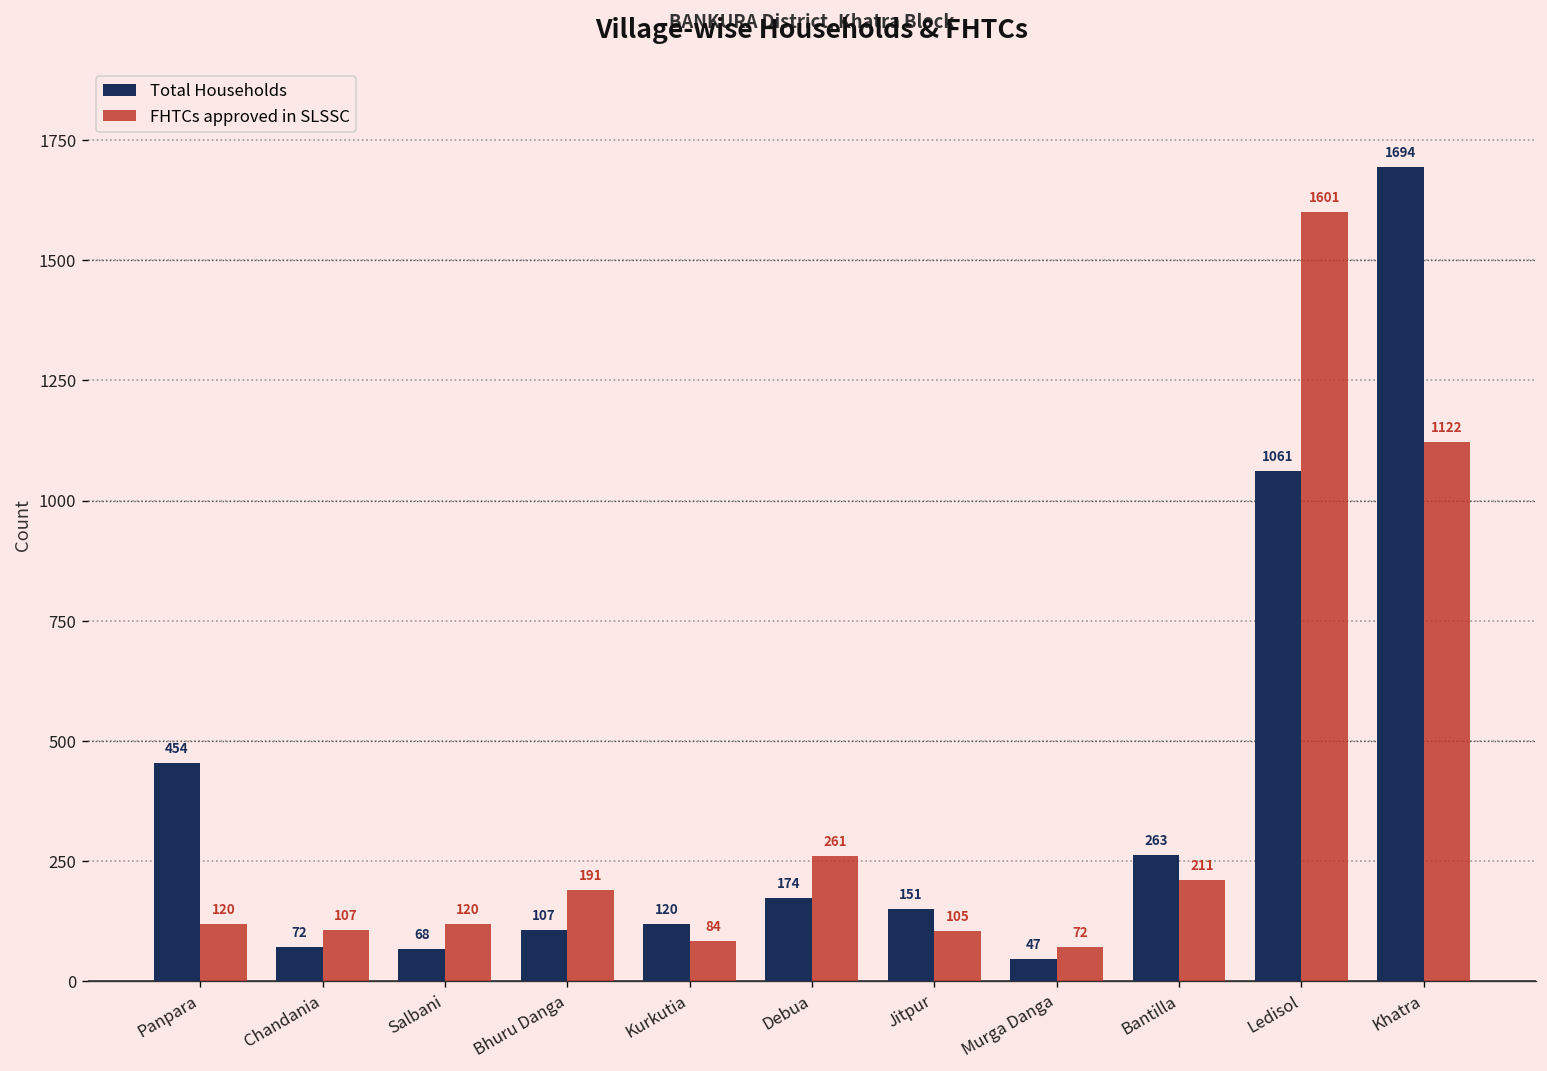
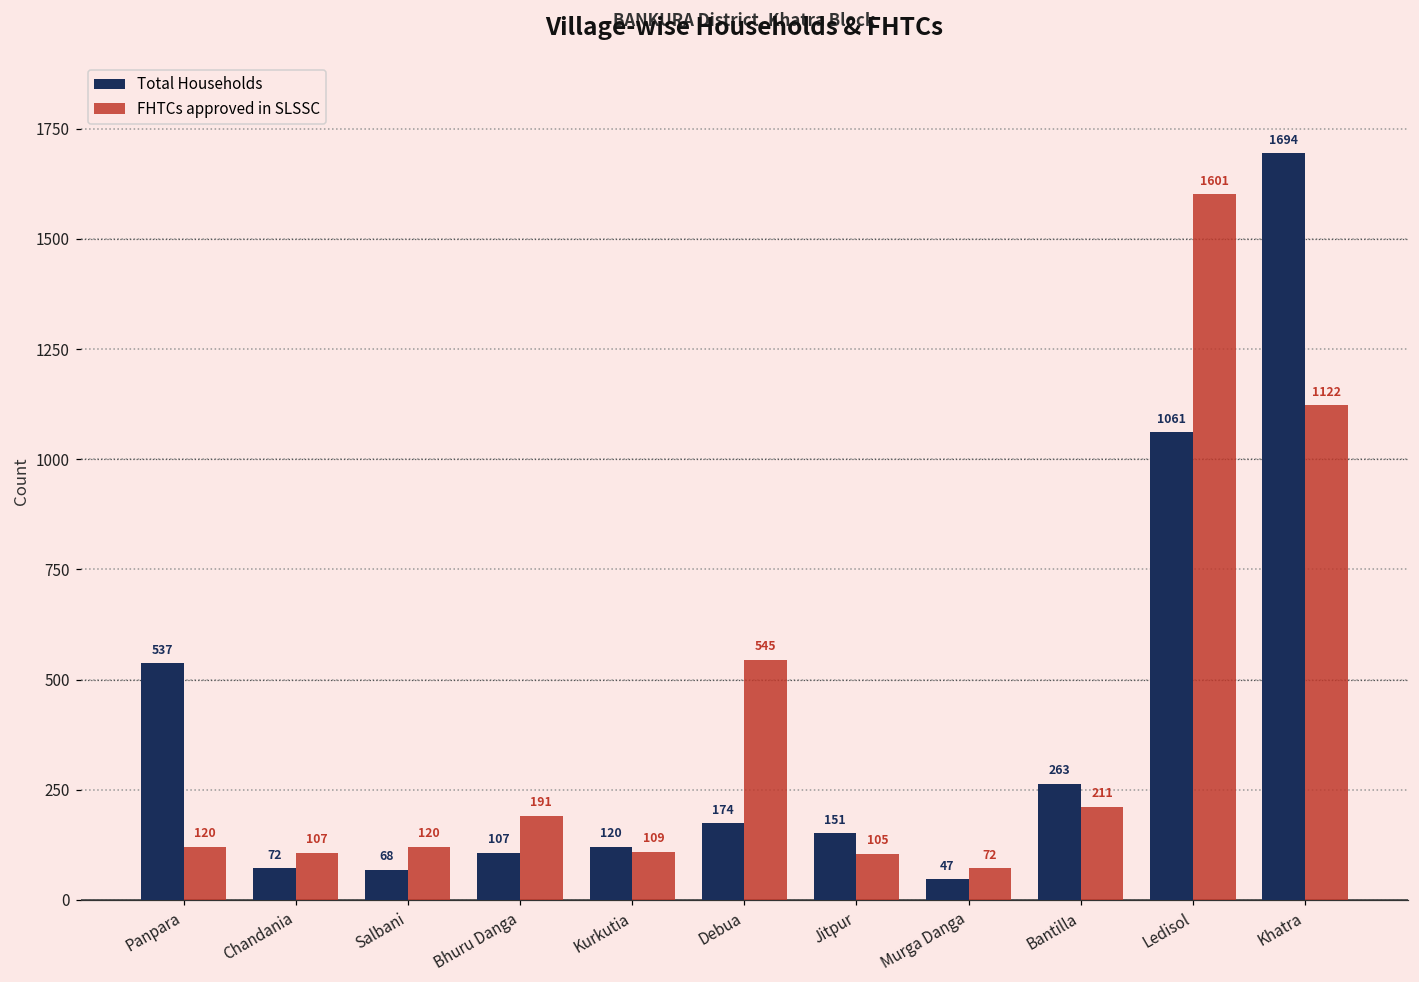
Total Households, Panpara: 454 -> 537
FHTCs approved in SLSSC, Kurkutia: 84 -> 109
FHTCs approved in SLSSC, Debua: 261 -> 545
